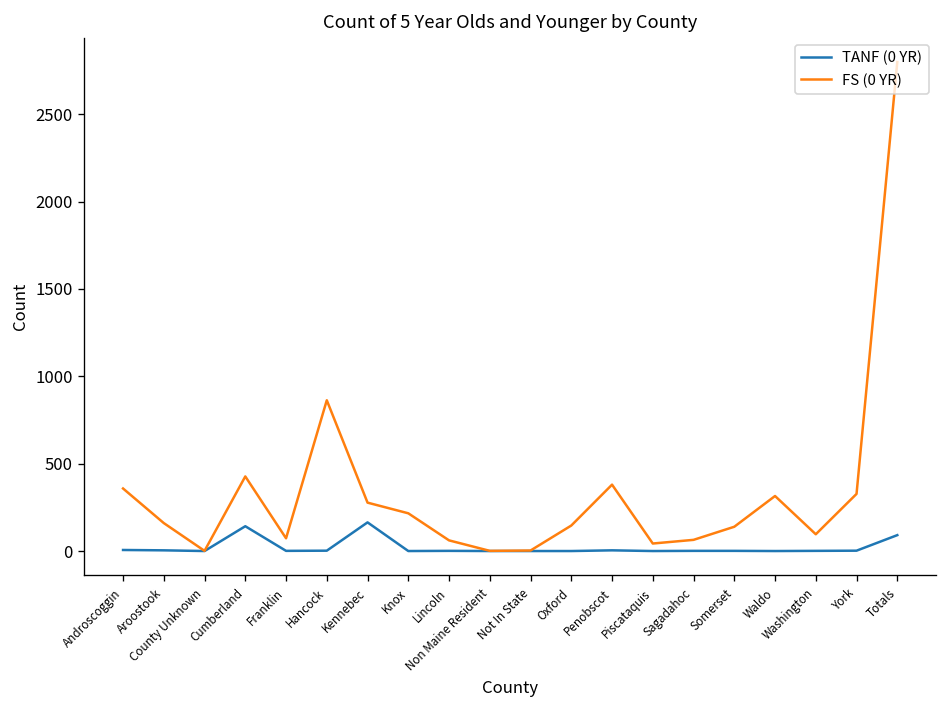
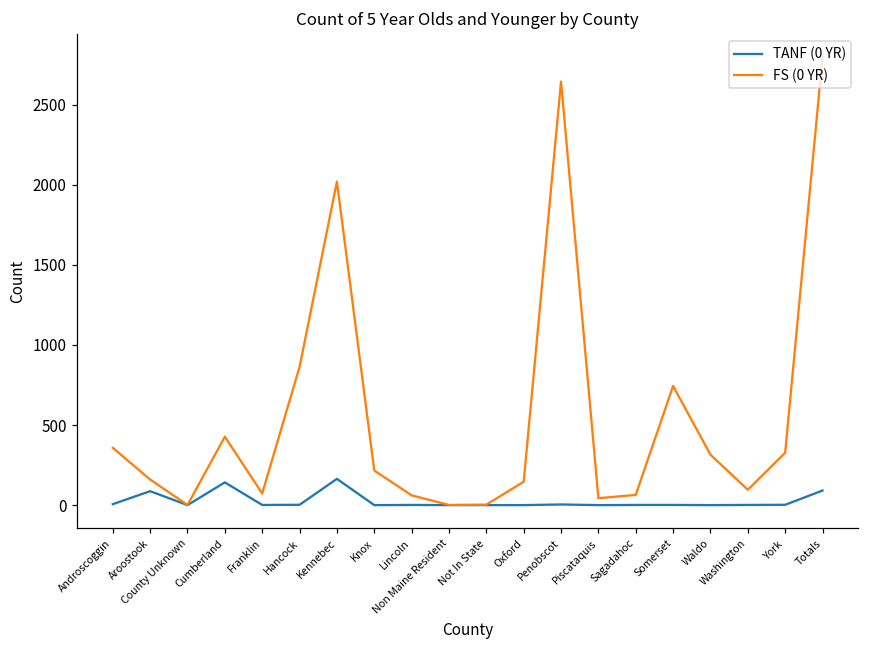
TANF (0 YR), Aroostook: 0 -> 90
FS (0 YR), Kennebec: 280 -> 2020
FS (0 YR), Penobscot: 380 -> 2650
FS (0 YR), Somerset: 140 -> 740
